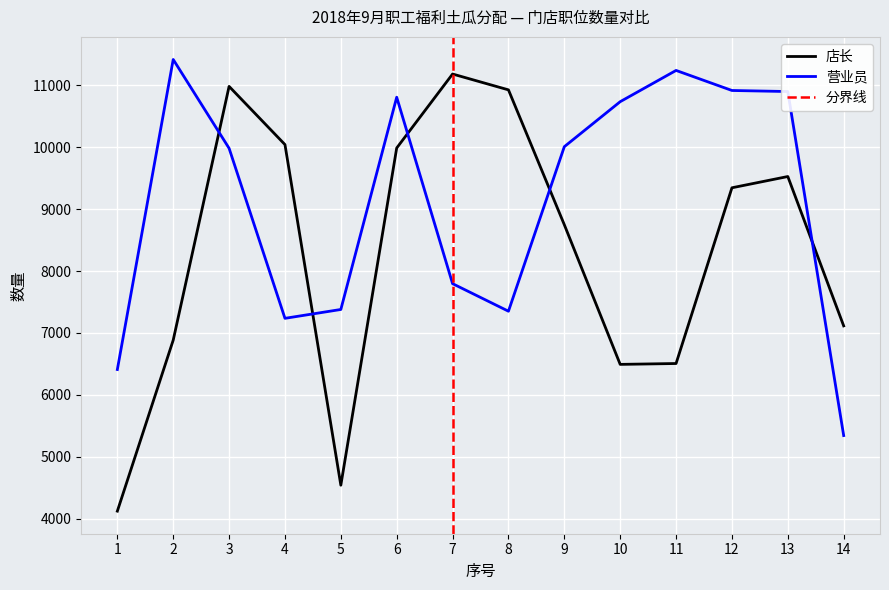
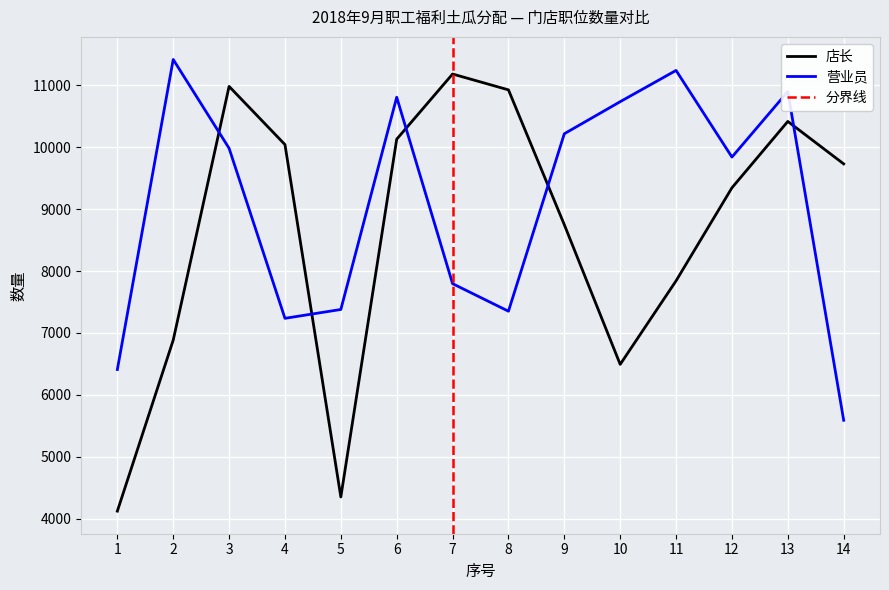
店长, 5: 4500 -> 4400
店长, 6: 10000 -> 10100
营业员, 9: 10000 -> 10200
店长, 11: 6500 -> 7800
营业员, 12: 10900 -> 9800
店长, 13: 9500 -> 10400
店长, 14: 7100 -> 9700
营业员, 14: 5300 -> 5600
